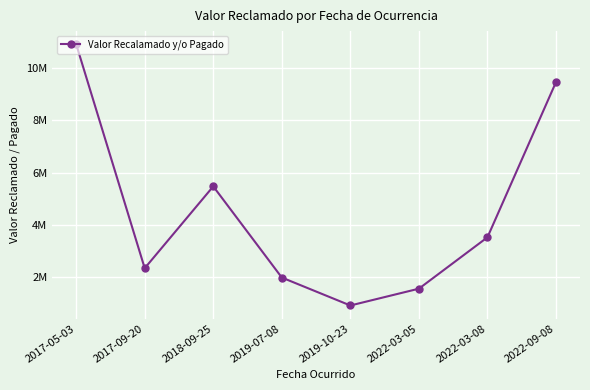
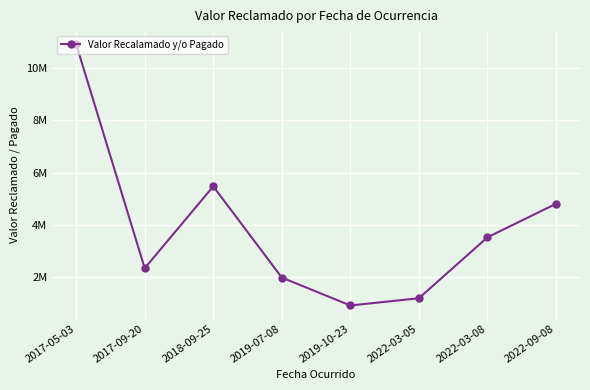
2022-03-05: 1600000 -> 1200000
2022-09-08: 9500000 -> 4800000
